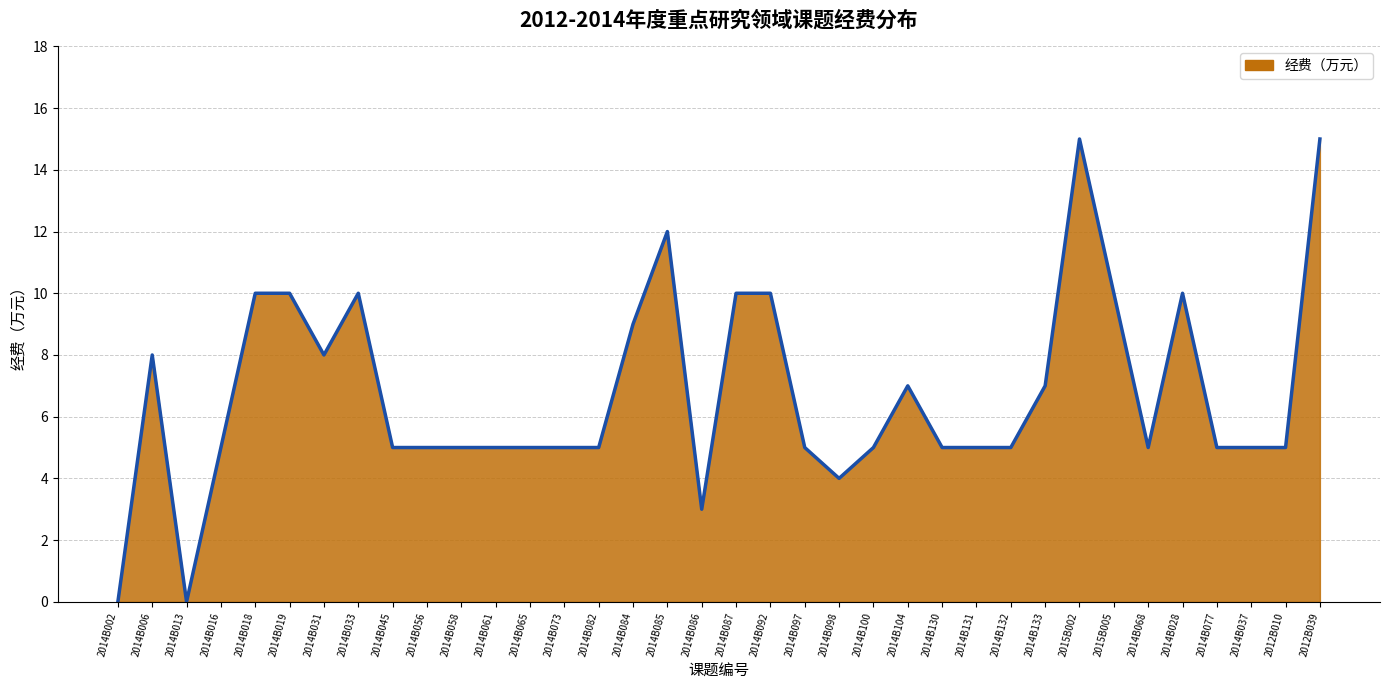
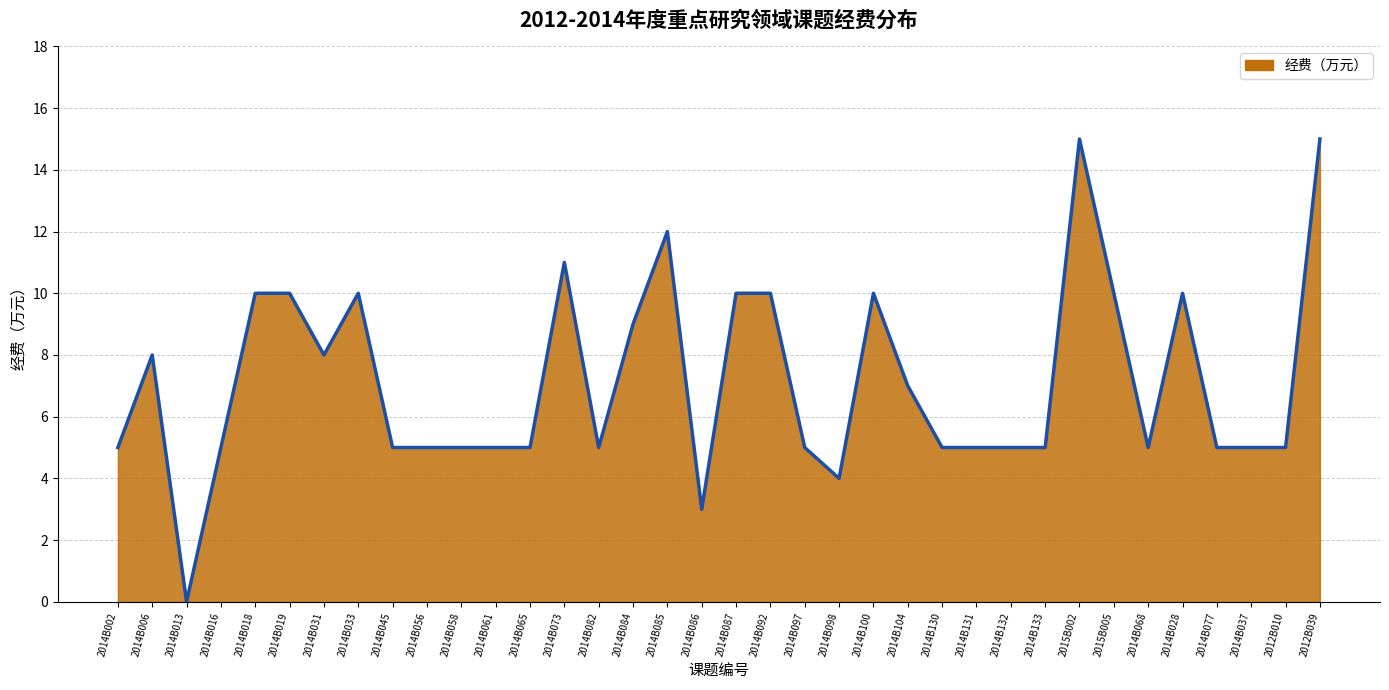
2014B002: 0 -> 5
2014B073: 5 -> 11
2014B100: 5 -> 10
2014B133: 7 -> 5
